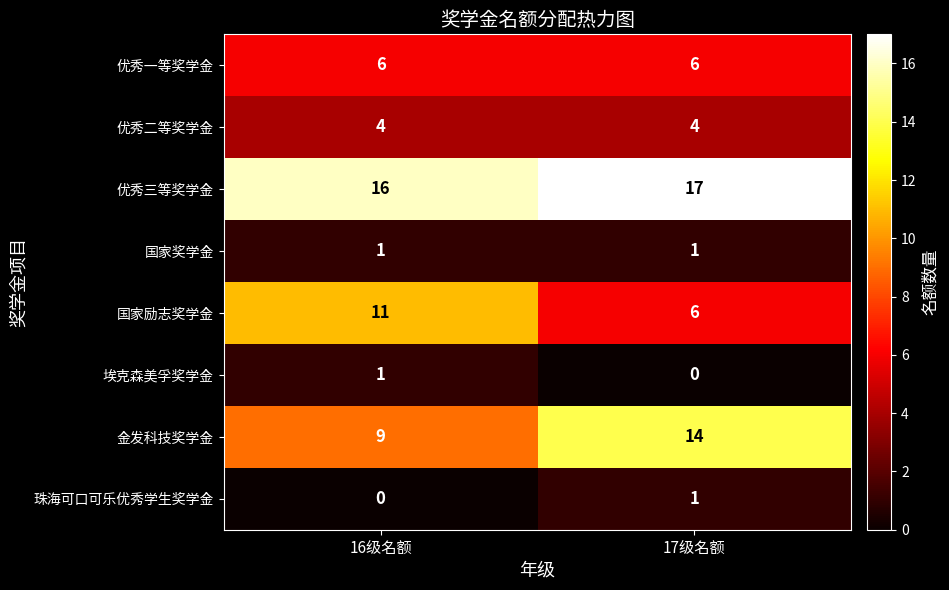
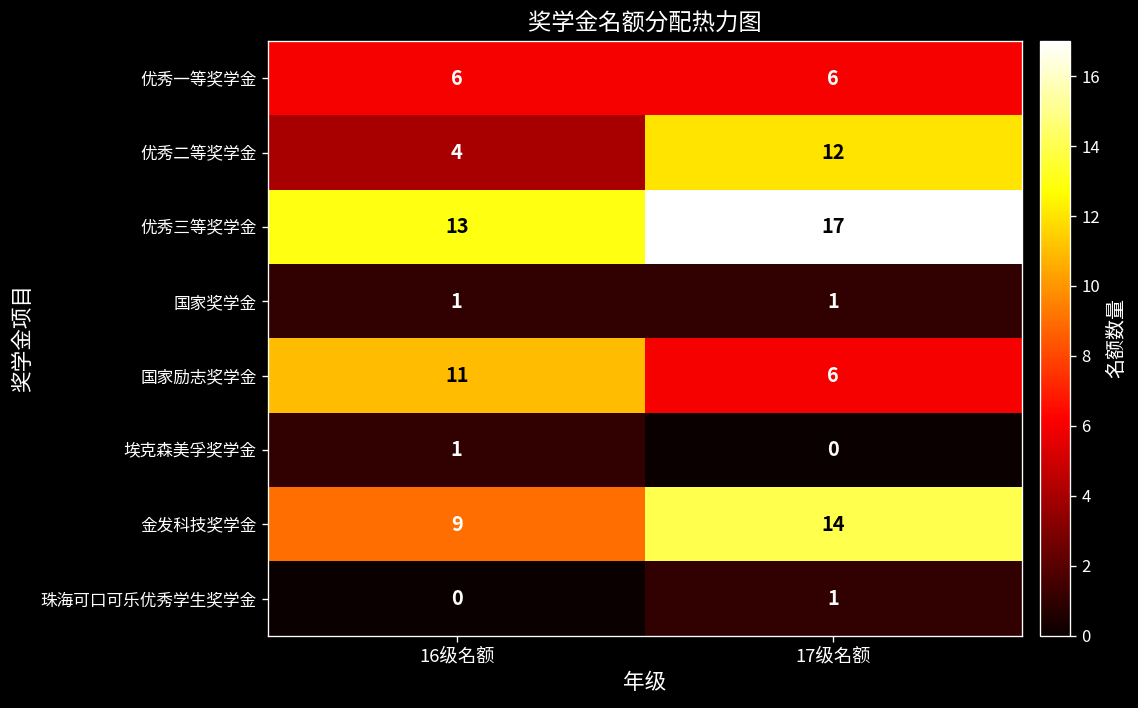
优秀二等奖学金, 17级名额: 4 -> 12
优秀三等奖学金, 16级名额: 16 -> 13
